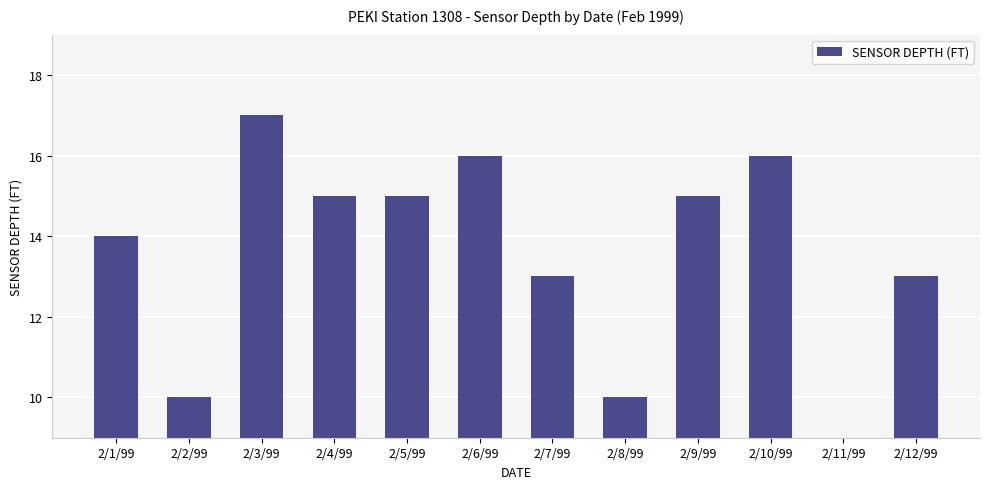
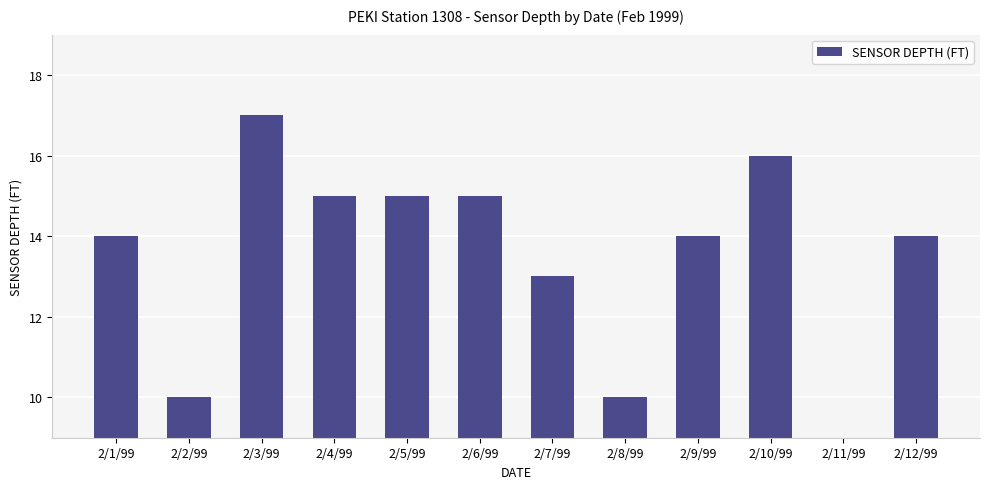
2/6/99: 16 -> 15
2/9/99: 15 -> 14
2/12/99: 13 -> 14
